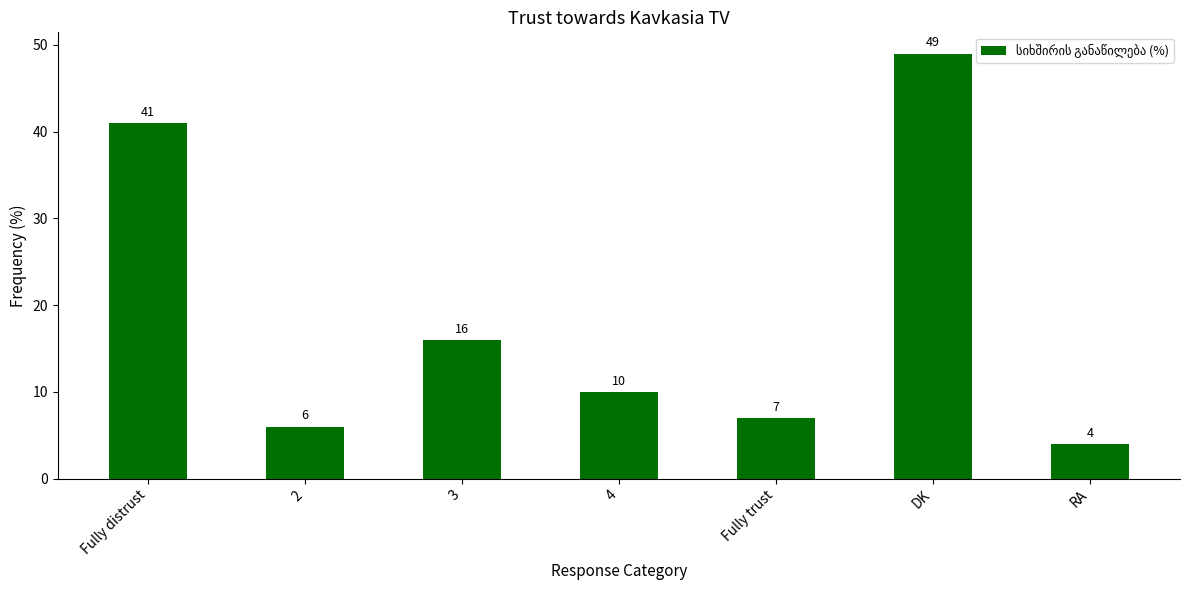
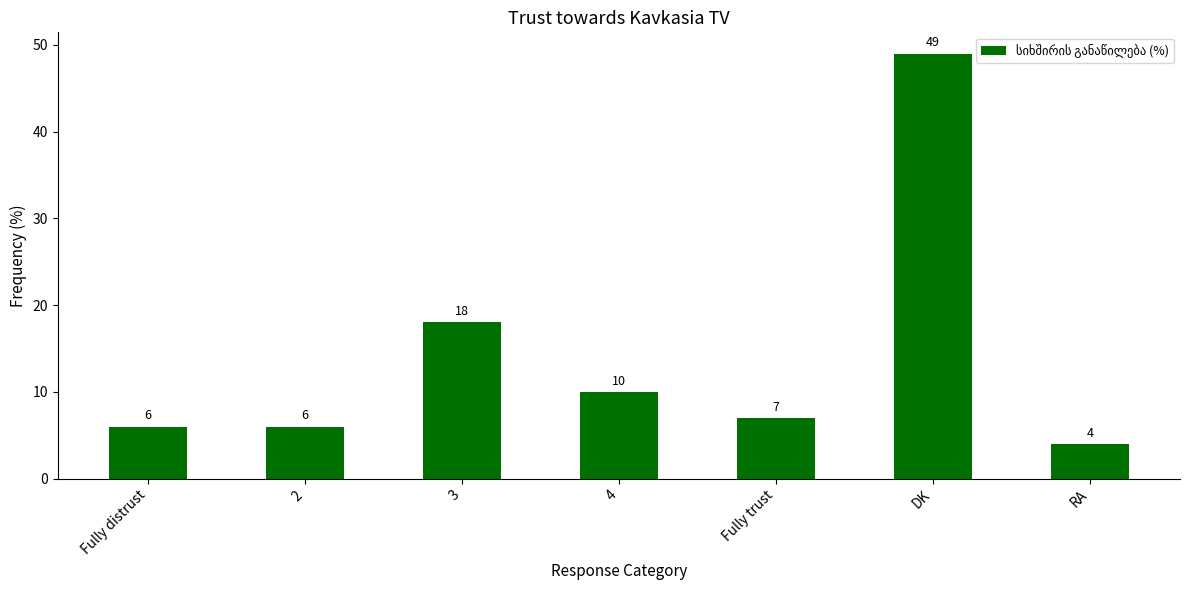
Fully distrust: 41 -> 6
3: 16 -> 18
